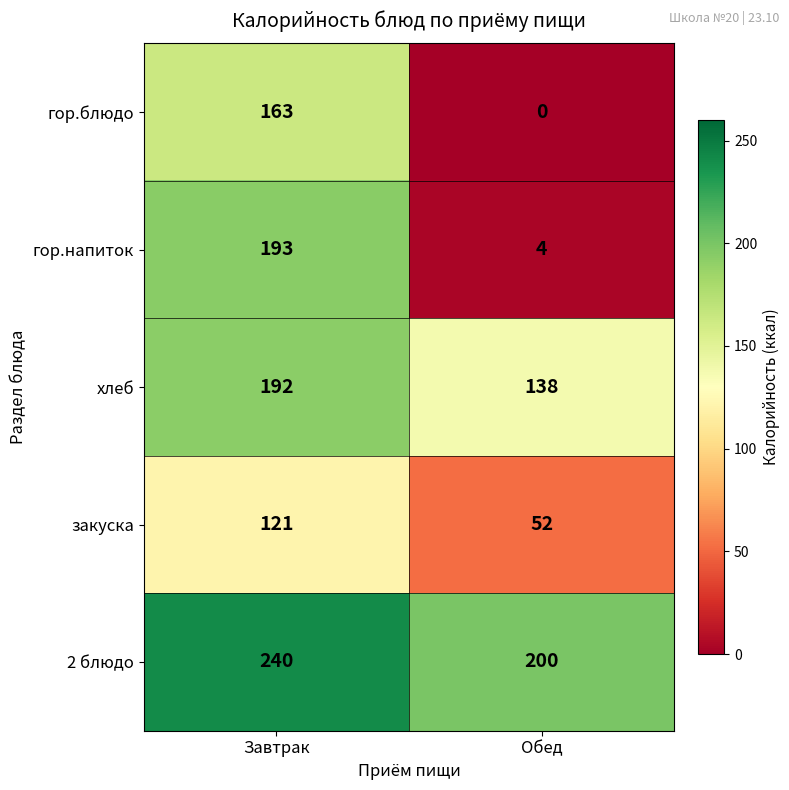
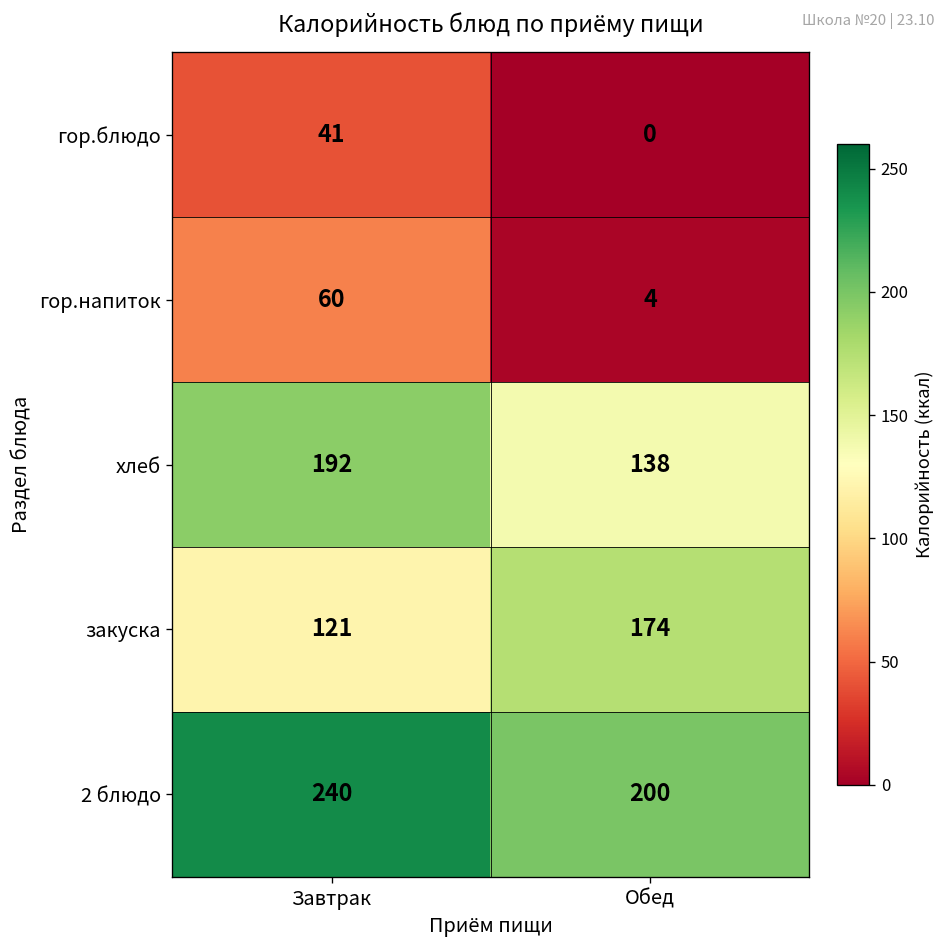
гор.блюдо, Завтрак: 163 -> 41
гор.напиток, Завтрак: 193 -> 60
закуска, Обед: 52 -> 174
